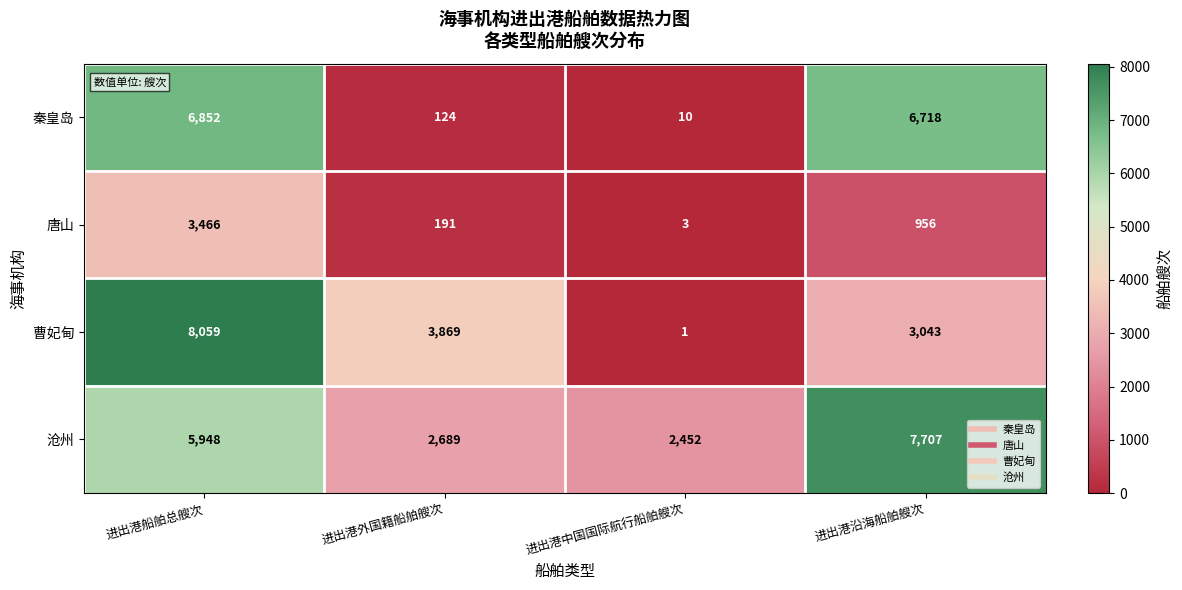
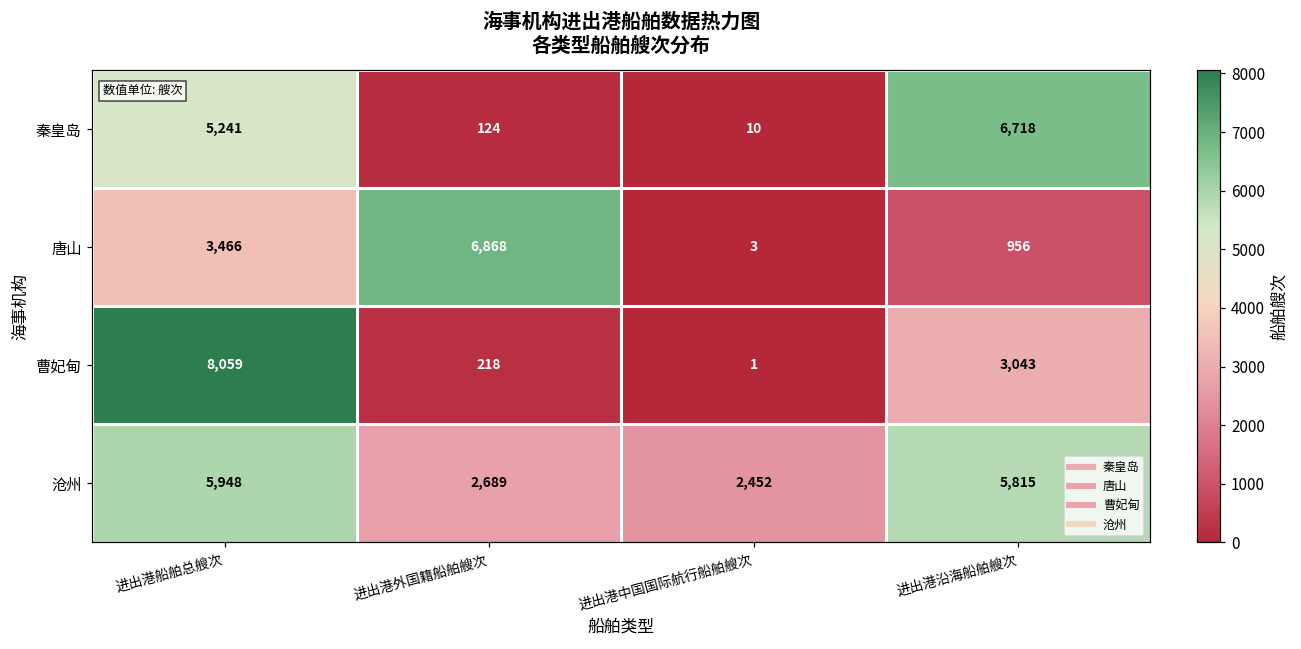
秦皇岛, 进出港船舶总艘次: 6,852 -> 5,241
唐山, 进出港外国籍船舶艘次: 191 -> 6,868
曹妃甸, 进出港外国籍船舶艘次: 3,869 -> 218
沧州, 进出港沿海船舶艘次: 7,707 -> 5,815
